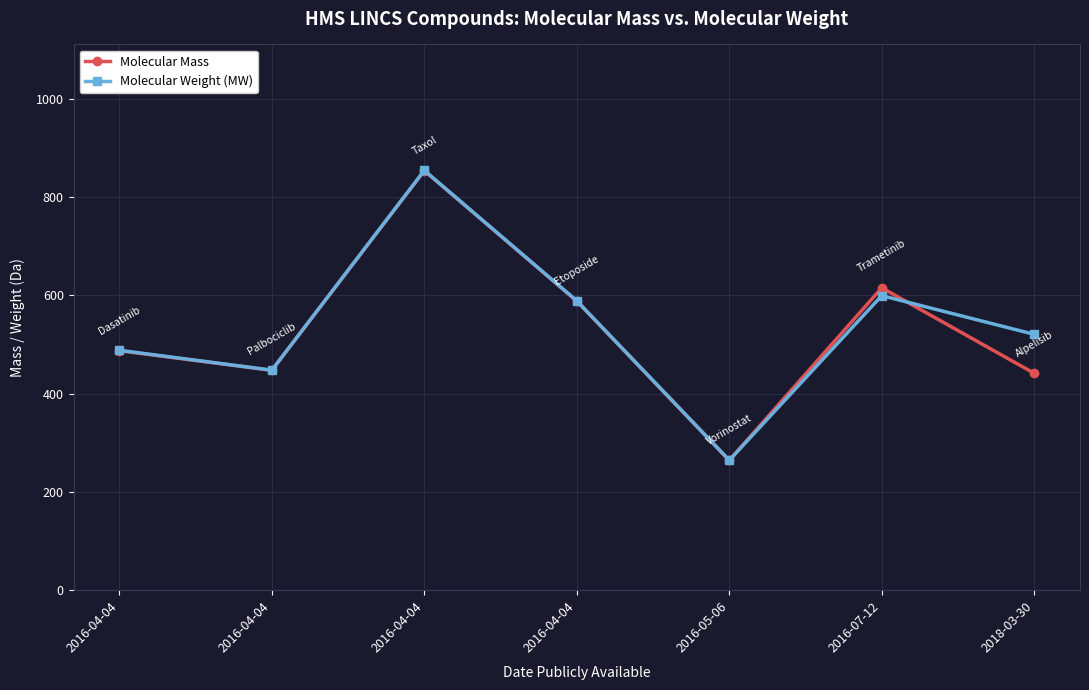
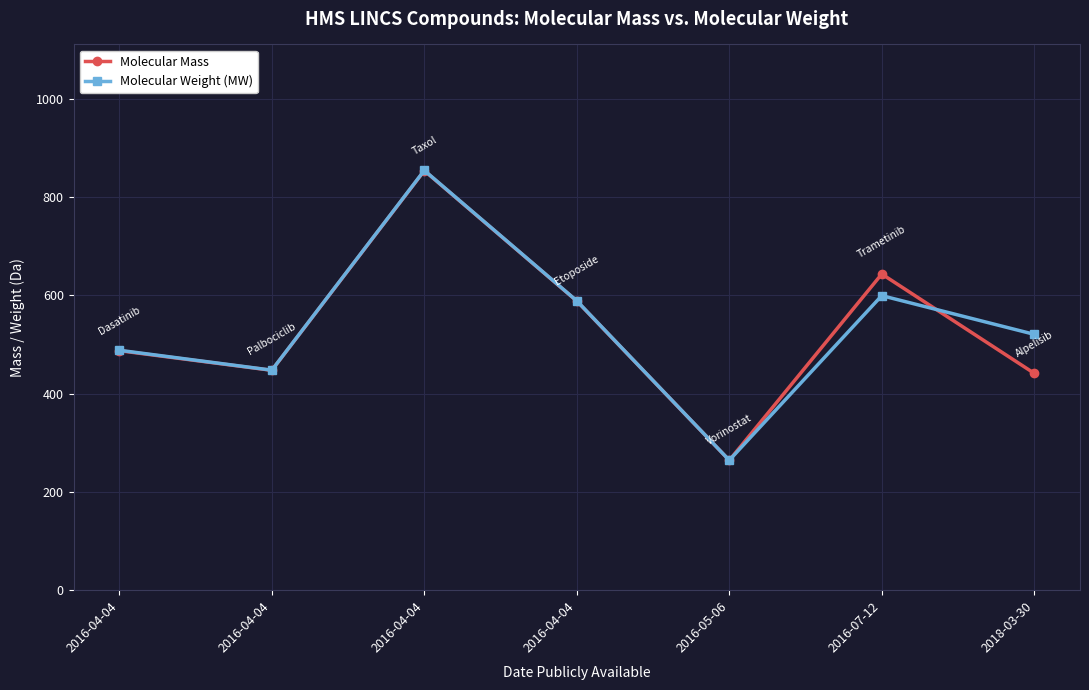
Molecular Mass, 2016-07-12: 620 -> 640
